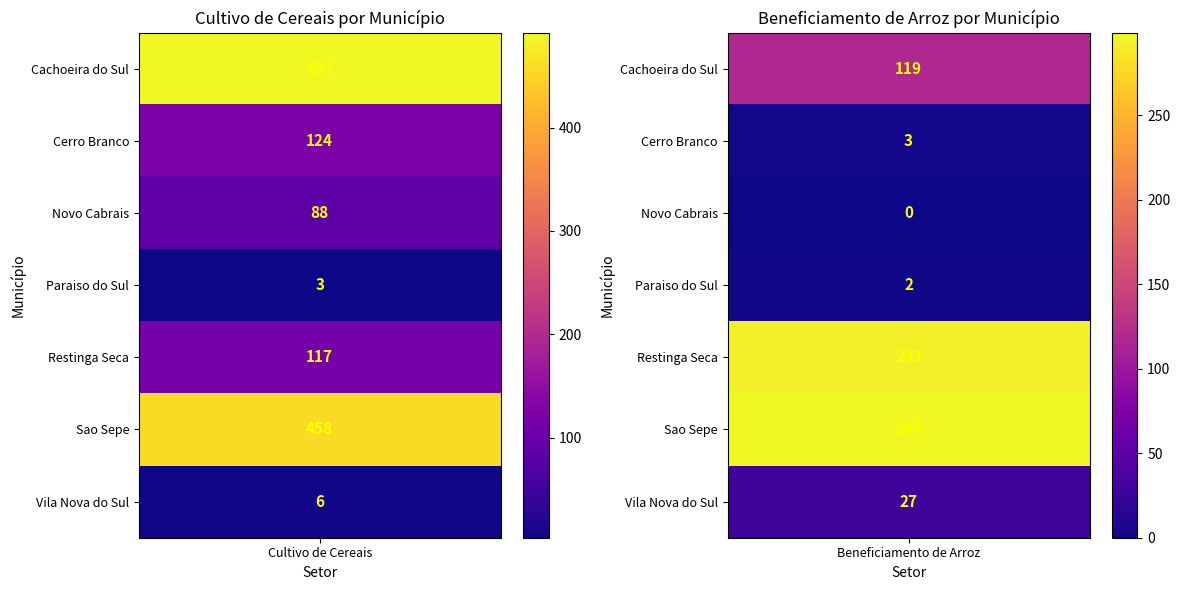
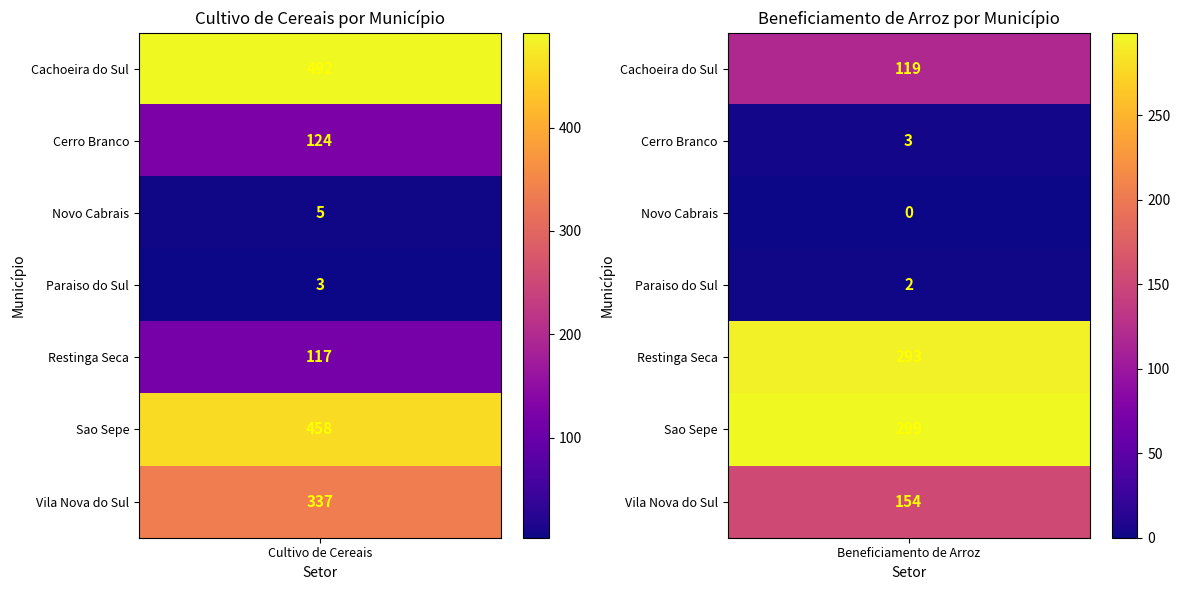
Cultivo de Cereais por Município, Novo Cabrais, Cultivo de Cereais: 88 -> 5
Cultivo de Cereais por Município, Vila Nova do Sul, Cultivo de Cereais: 6 -> 337
Beneficiamento de Arroz por Município, Vila Nova do Sul, Beneficiamento de Arroz: 27 -> 154
